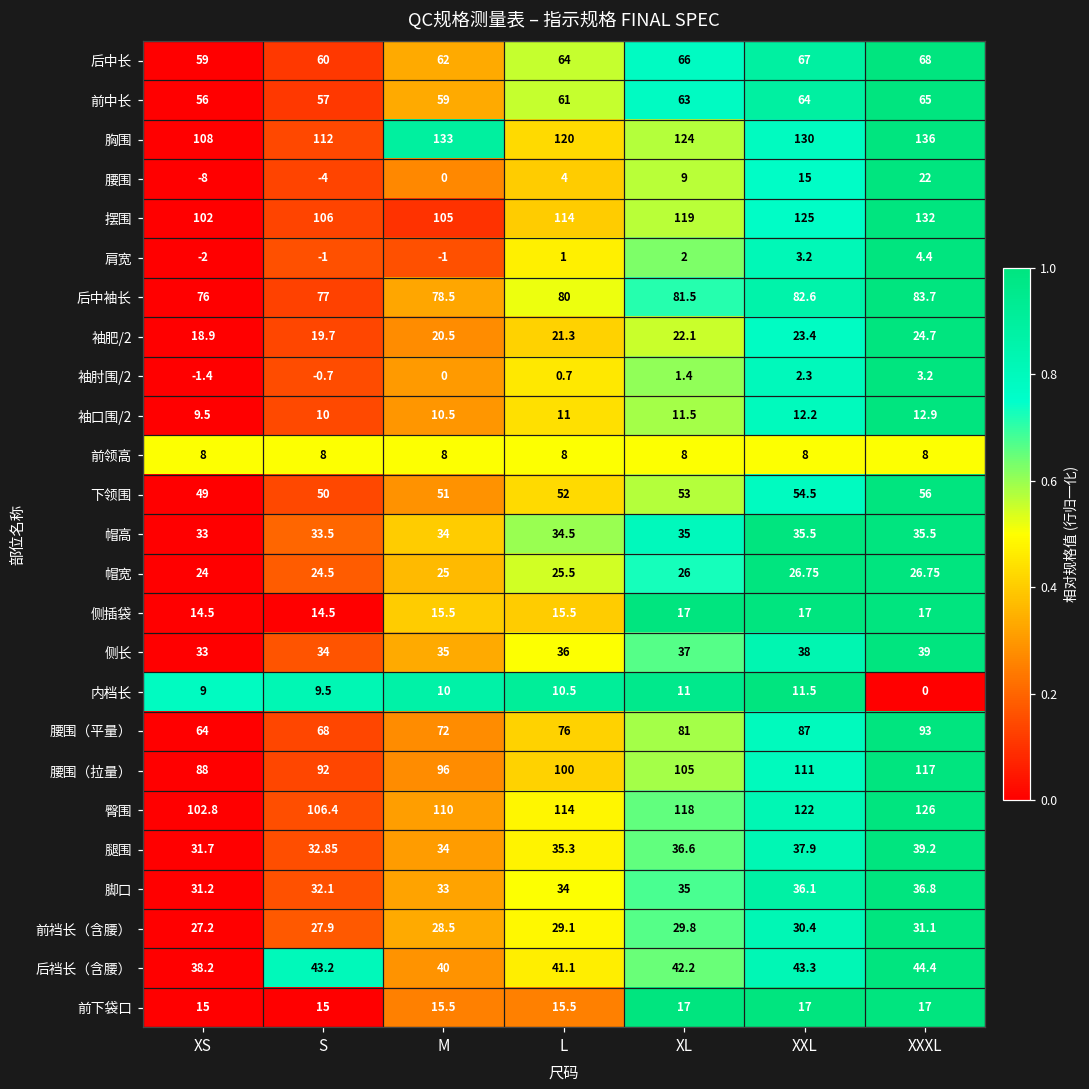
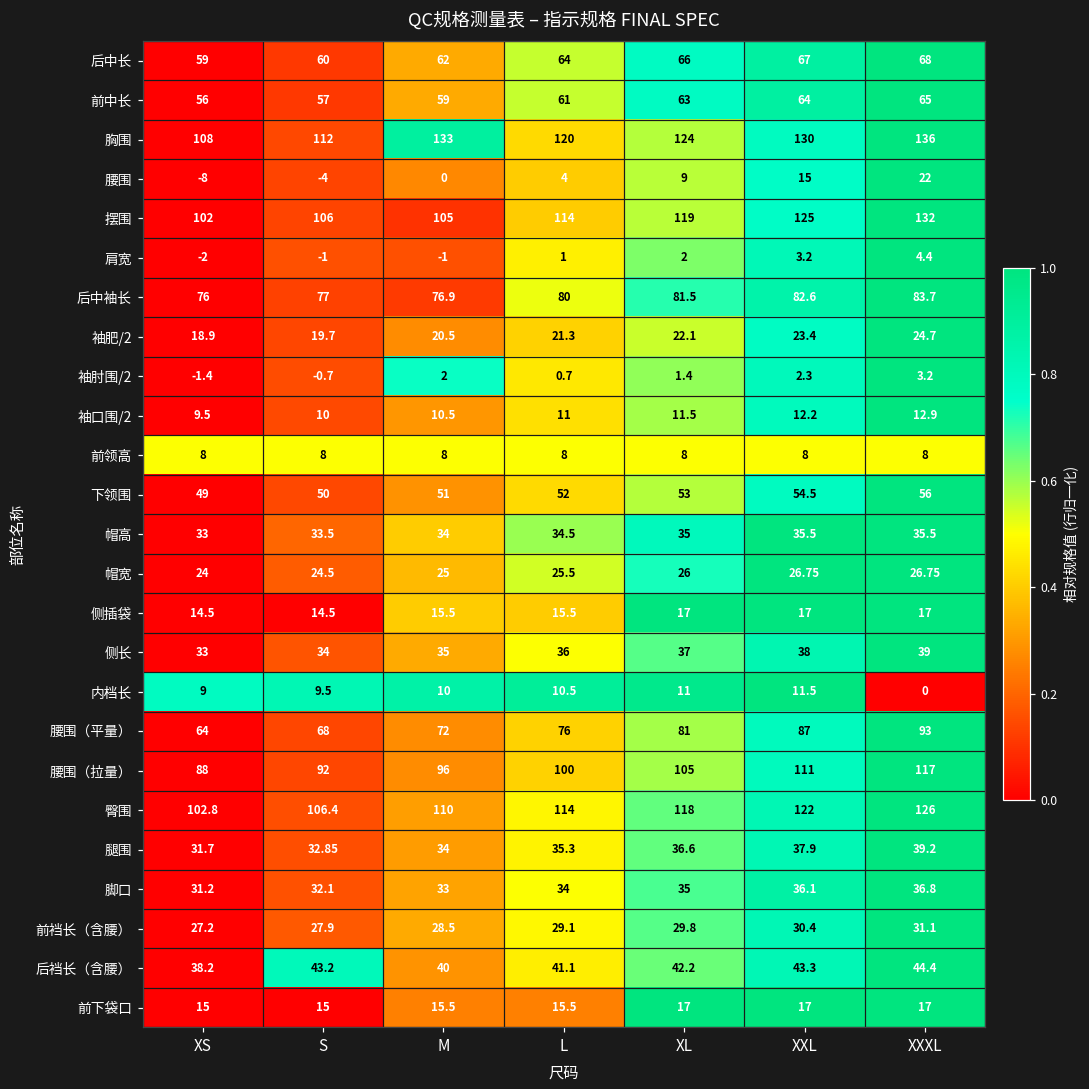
后中袖长, M: 78.5 -> 76.9
袖肘围/2, M: 0 -> 2
